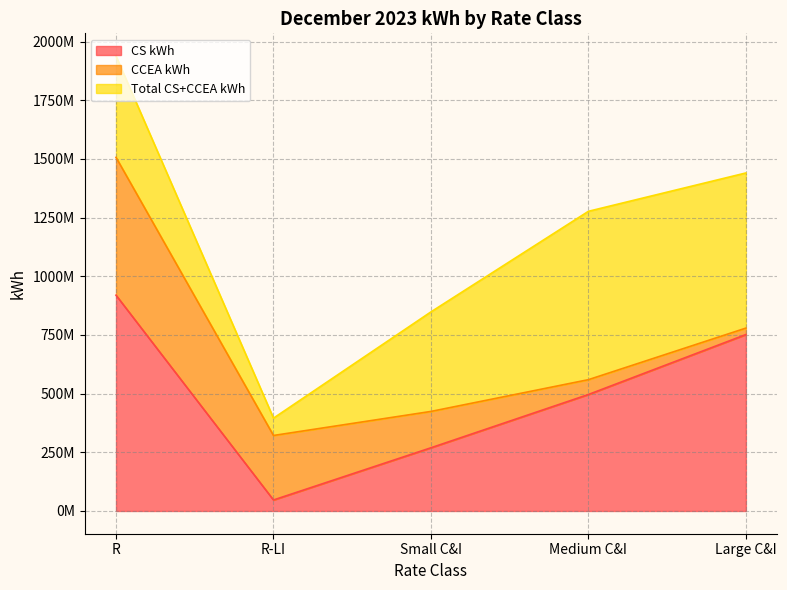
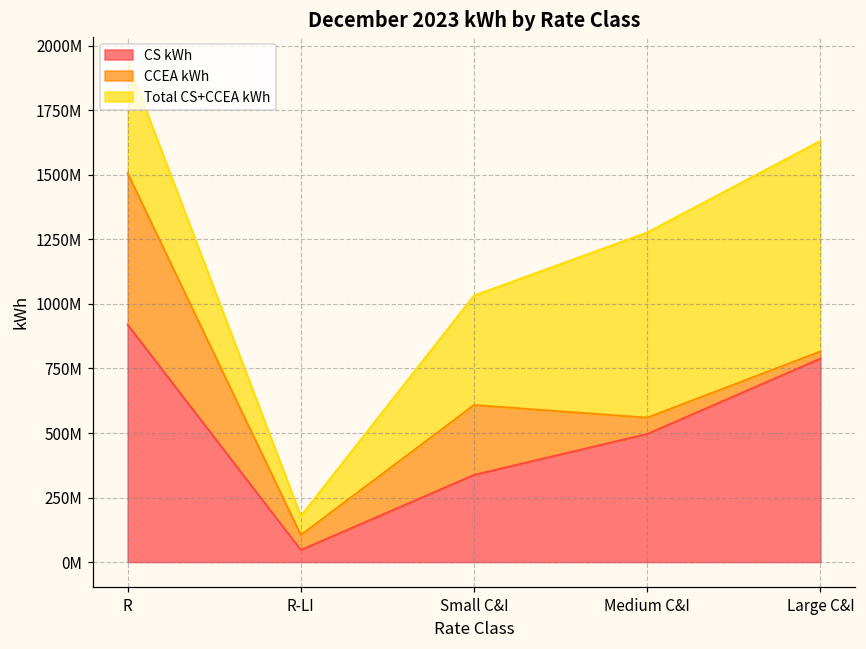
CCEA kWh, R-LI: 270000000 -> 60000000
CS kWh, Small C&I: 270000000 -> 340000000
CCEA kWh, Small C&I: 150000000 -> 270000000
CS kWh, Large C&I: 750000000 -> 790000000
Total CS+CCEA kWh, Large C&I: 660000000 -> 820000000
